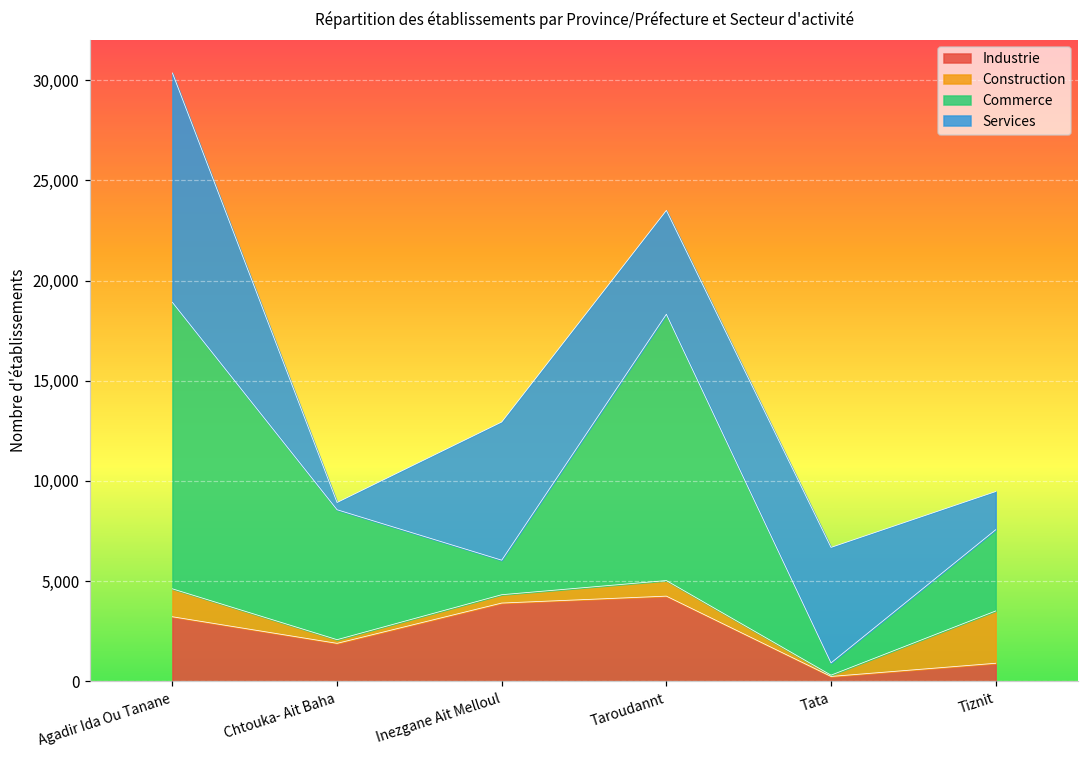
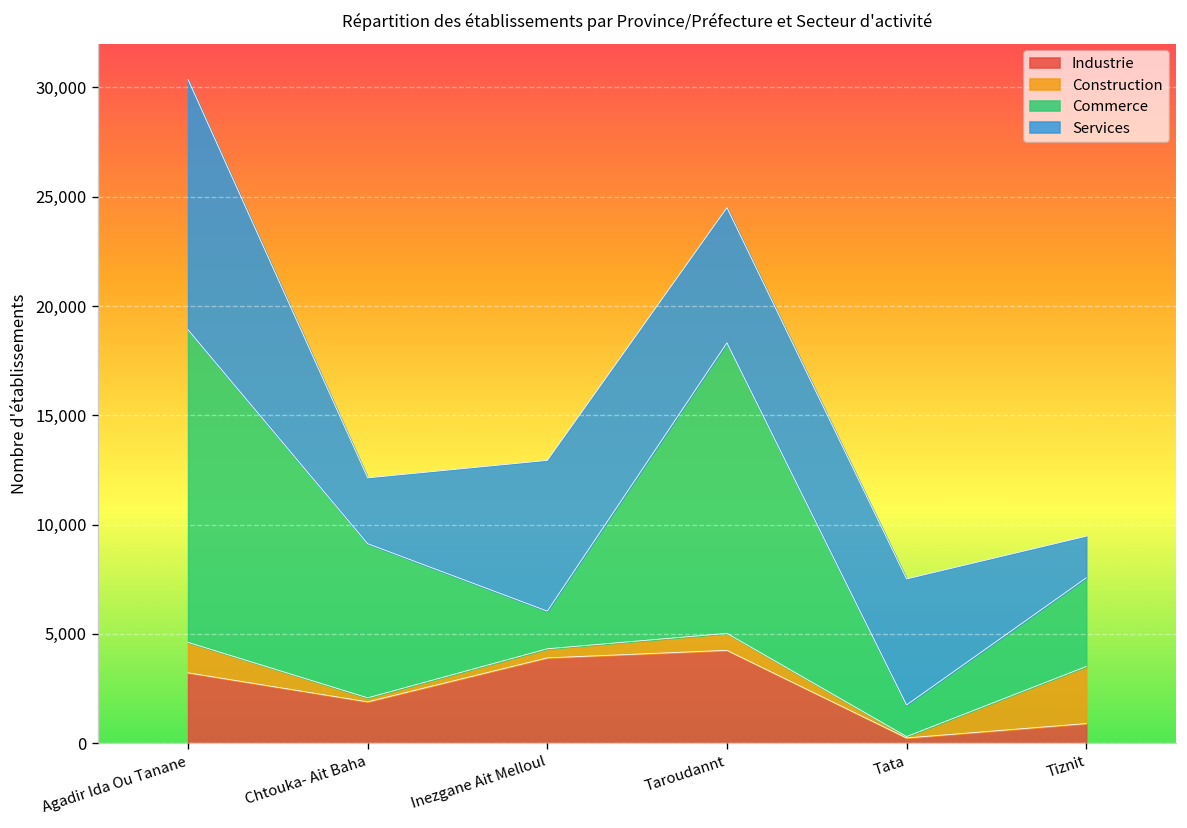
Commerce, Chtouka- Ait Baha: 6,500 -> 7,000
Services, Chtouka- Ait Baha: 400 -> 3,000
Services, Taroudannt: 5,200 -> 6,200
Commerce, Tata: 600 -> 1,400
